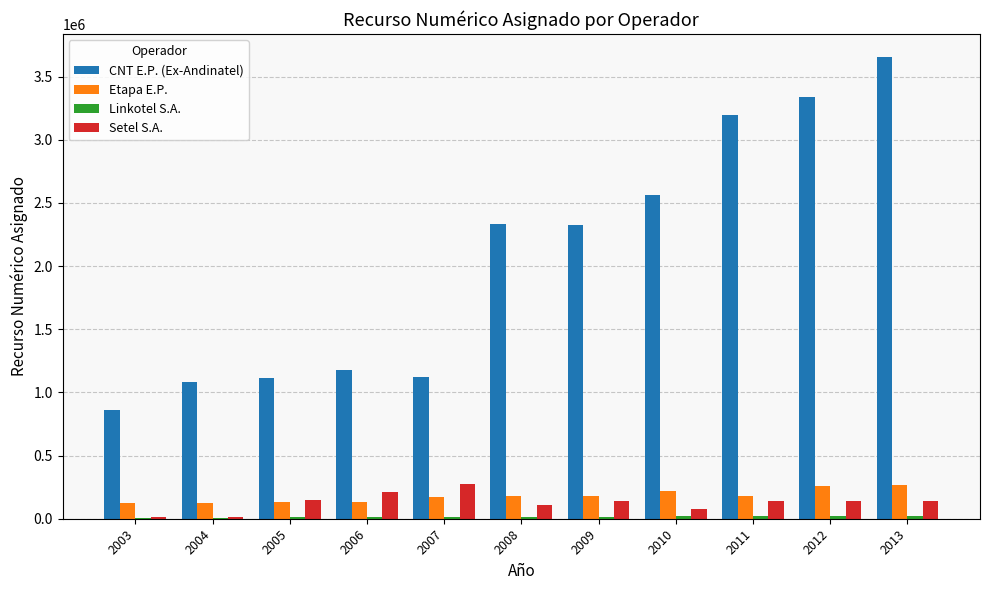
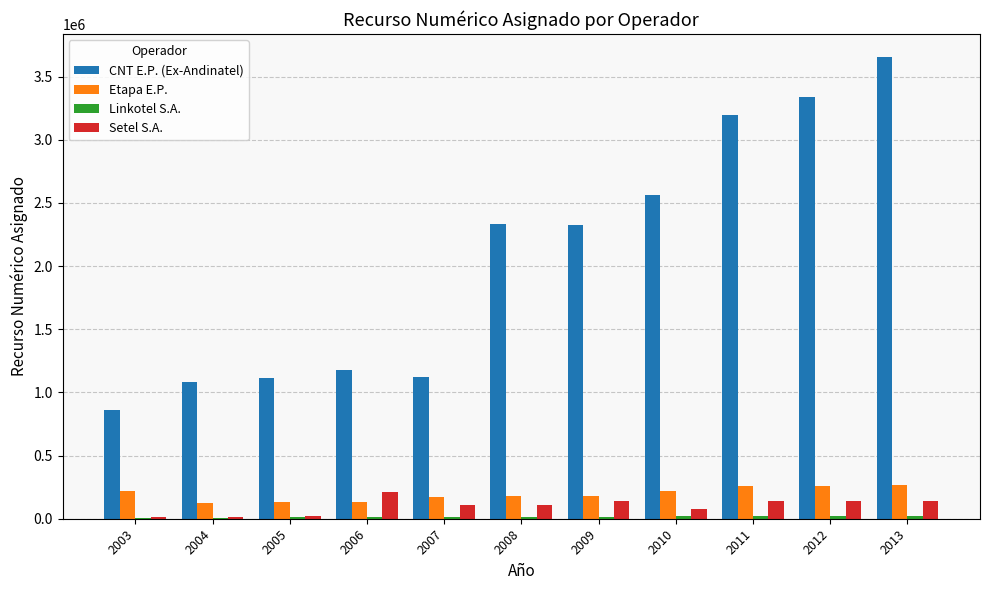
Etapa E.P., 2003: 120000 -> 220000
Setel S.A., 2005: 150000 -> 20000
Setel S.A., 2007: 270000 -> 110000
Etapa E.P., 2011: 180000 -> 260000
